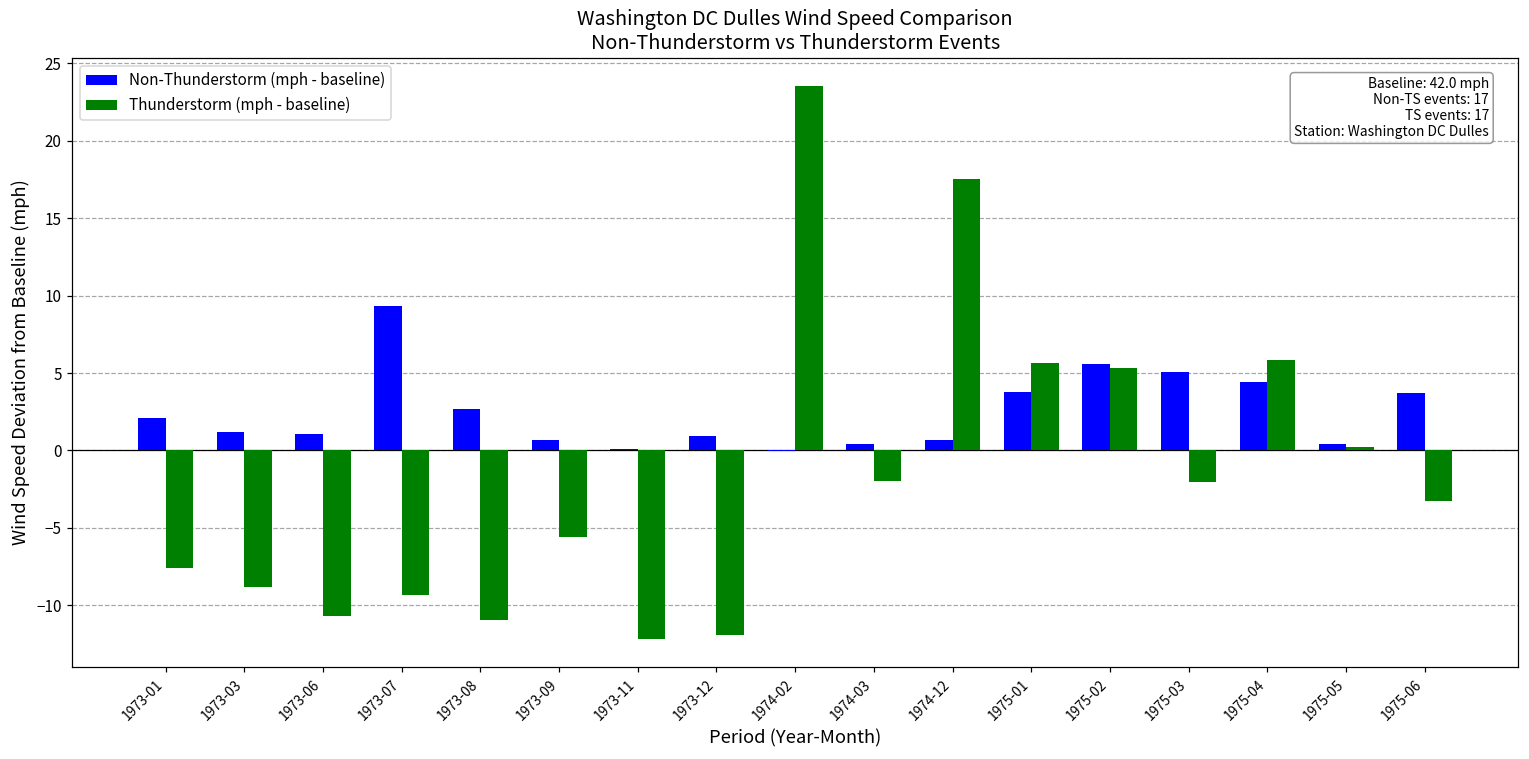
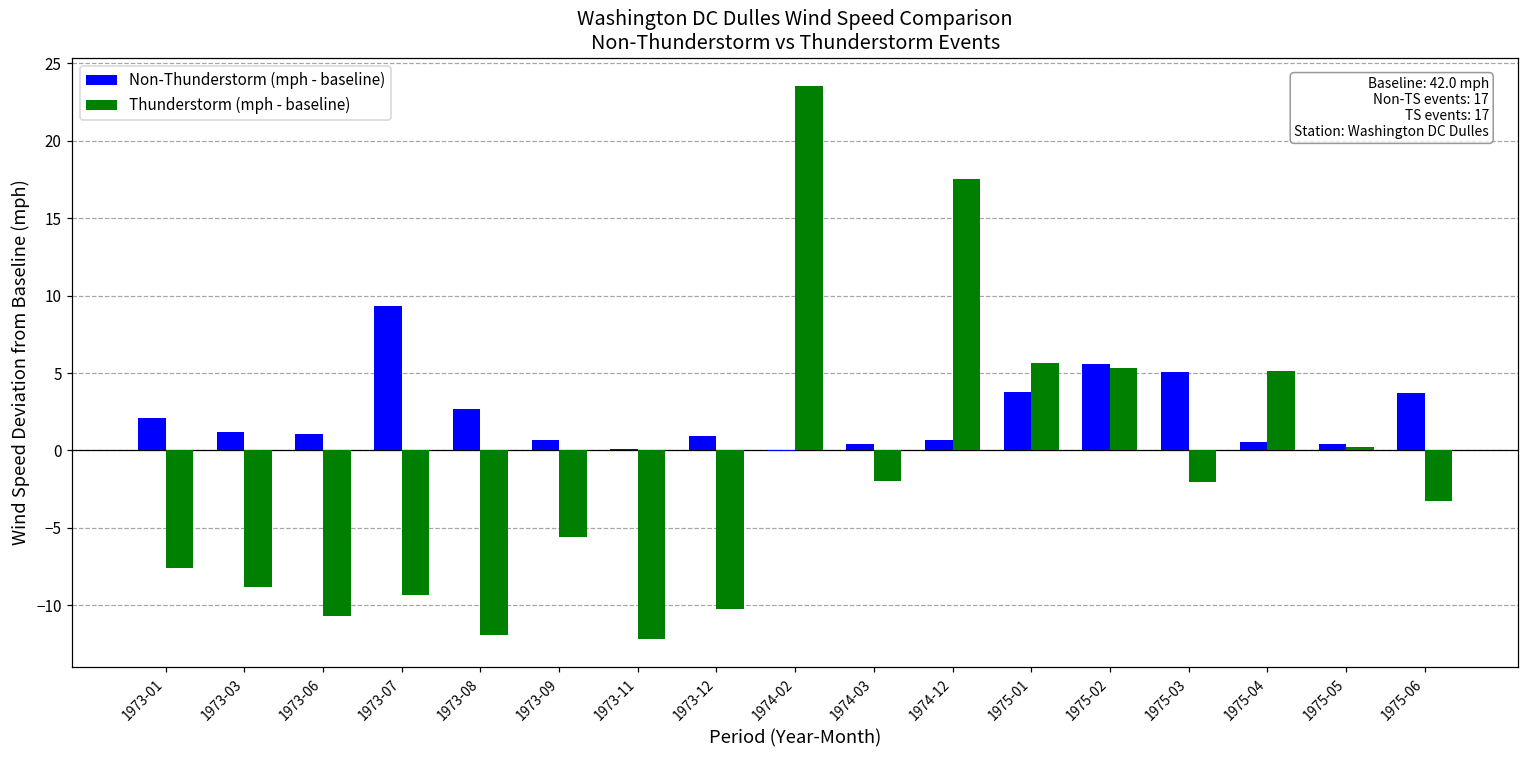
Thunderstorm (mph - baseline), 1973-08: -10.9 -> -11.9
Thunderstorm (mph - baseline), 1973-12: -12.0 -> -10.3
Non-Thunderstorm (mph - baseline), 1975-04: 4.4 -> 0.5
Thunderstorm (mph - baseline), 1975-04: 5.9 -> 5.1
